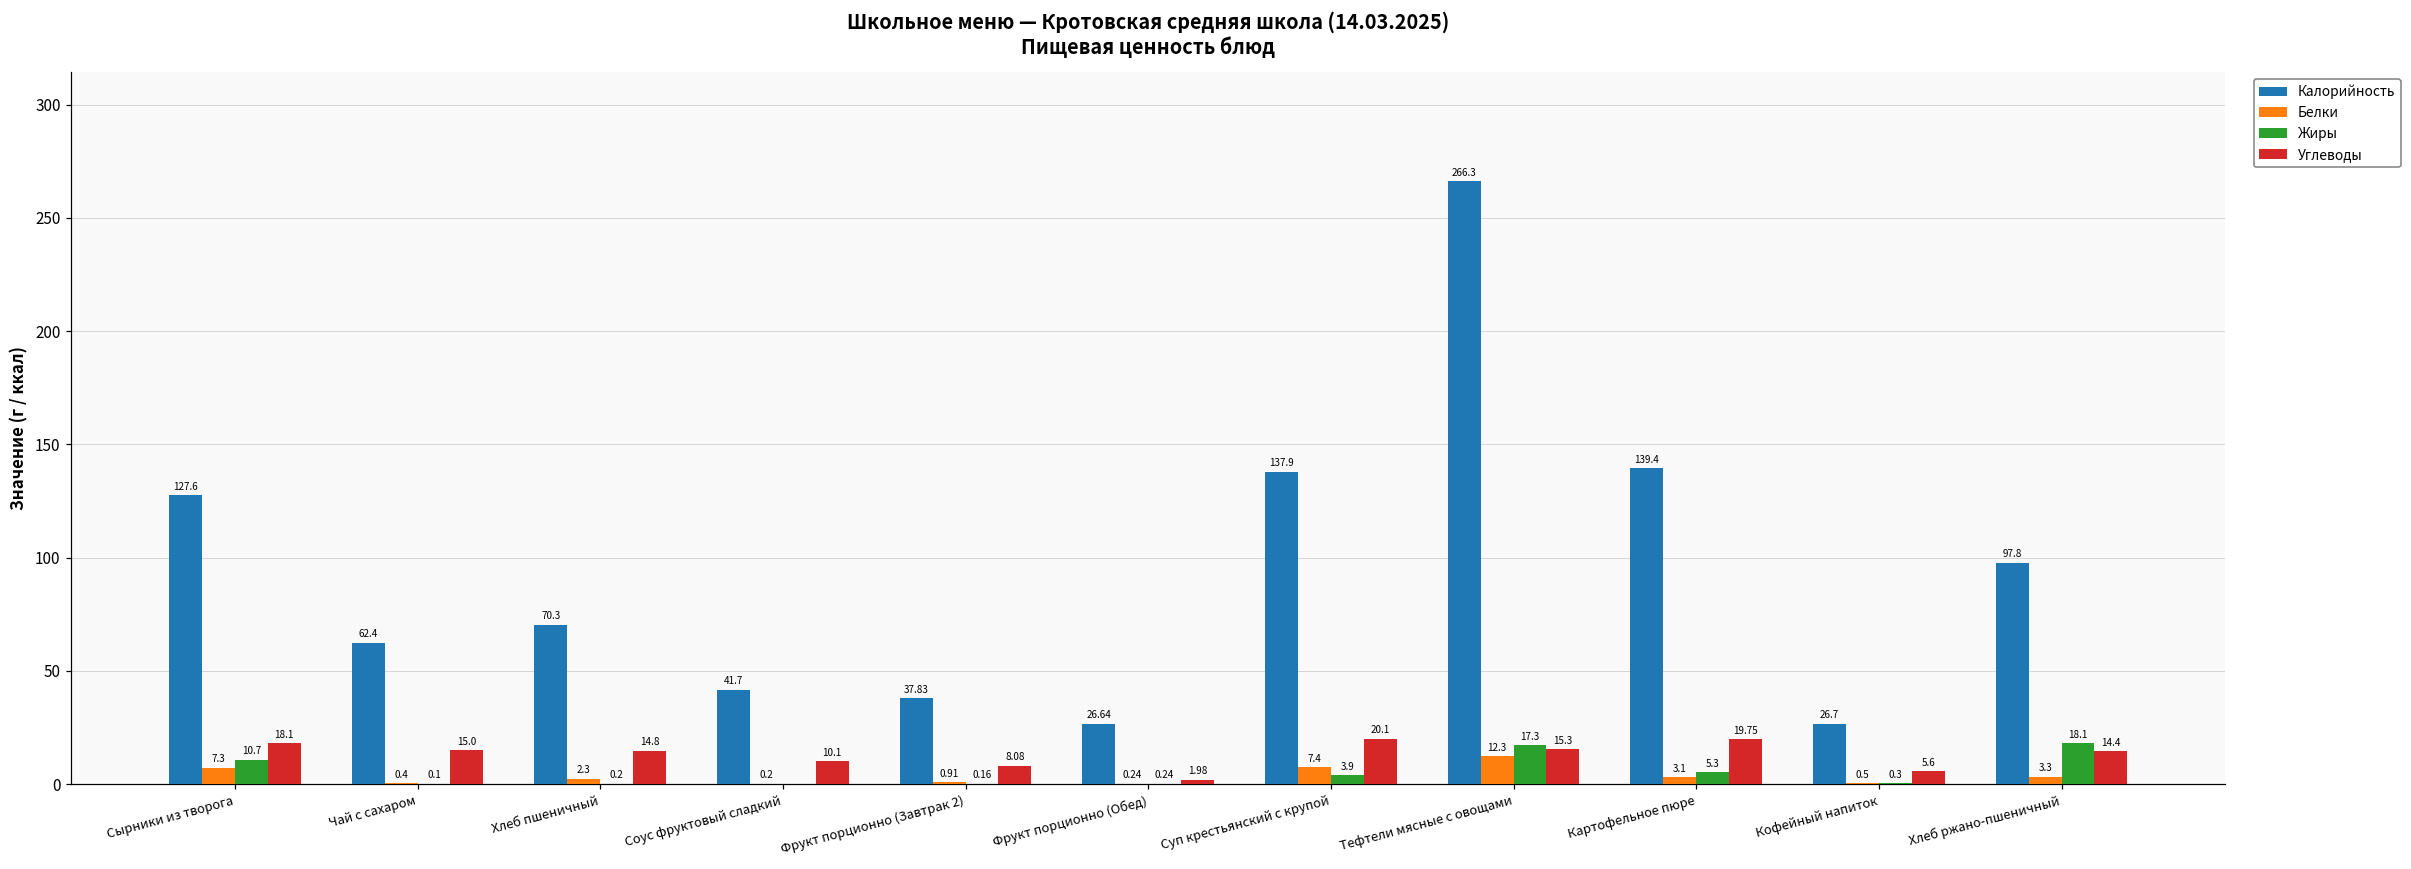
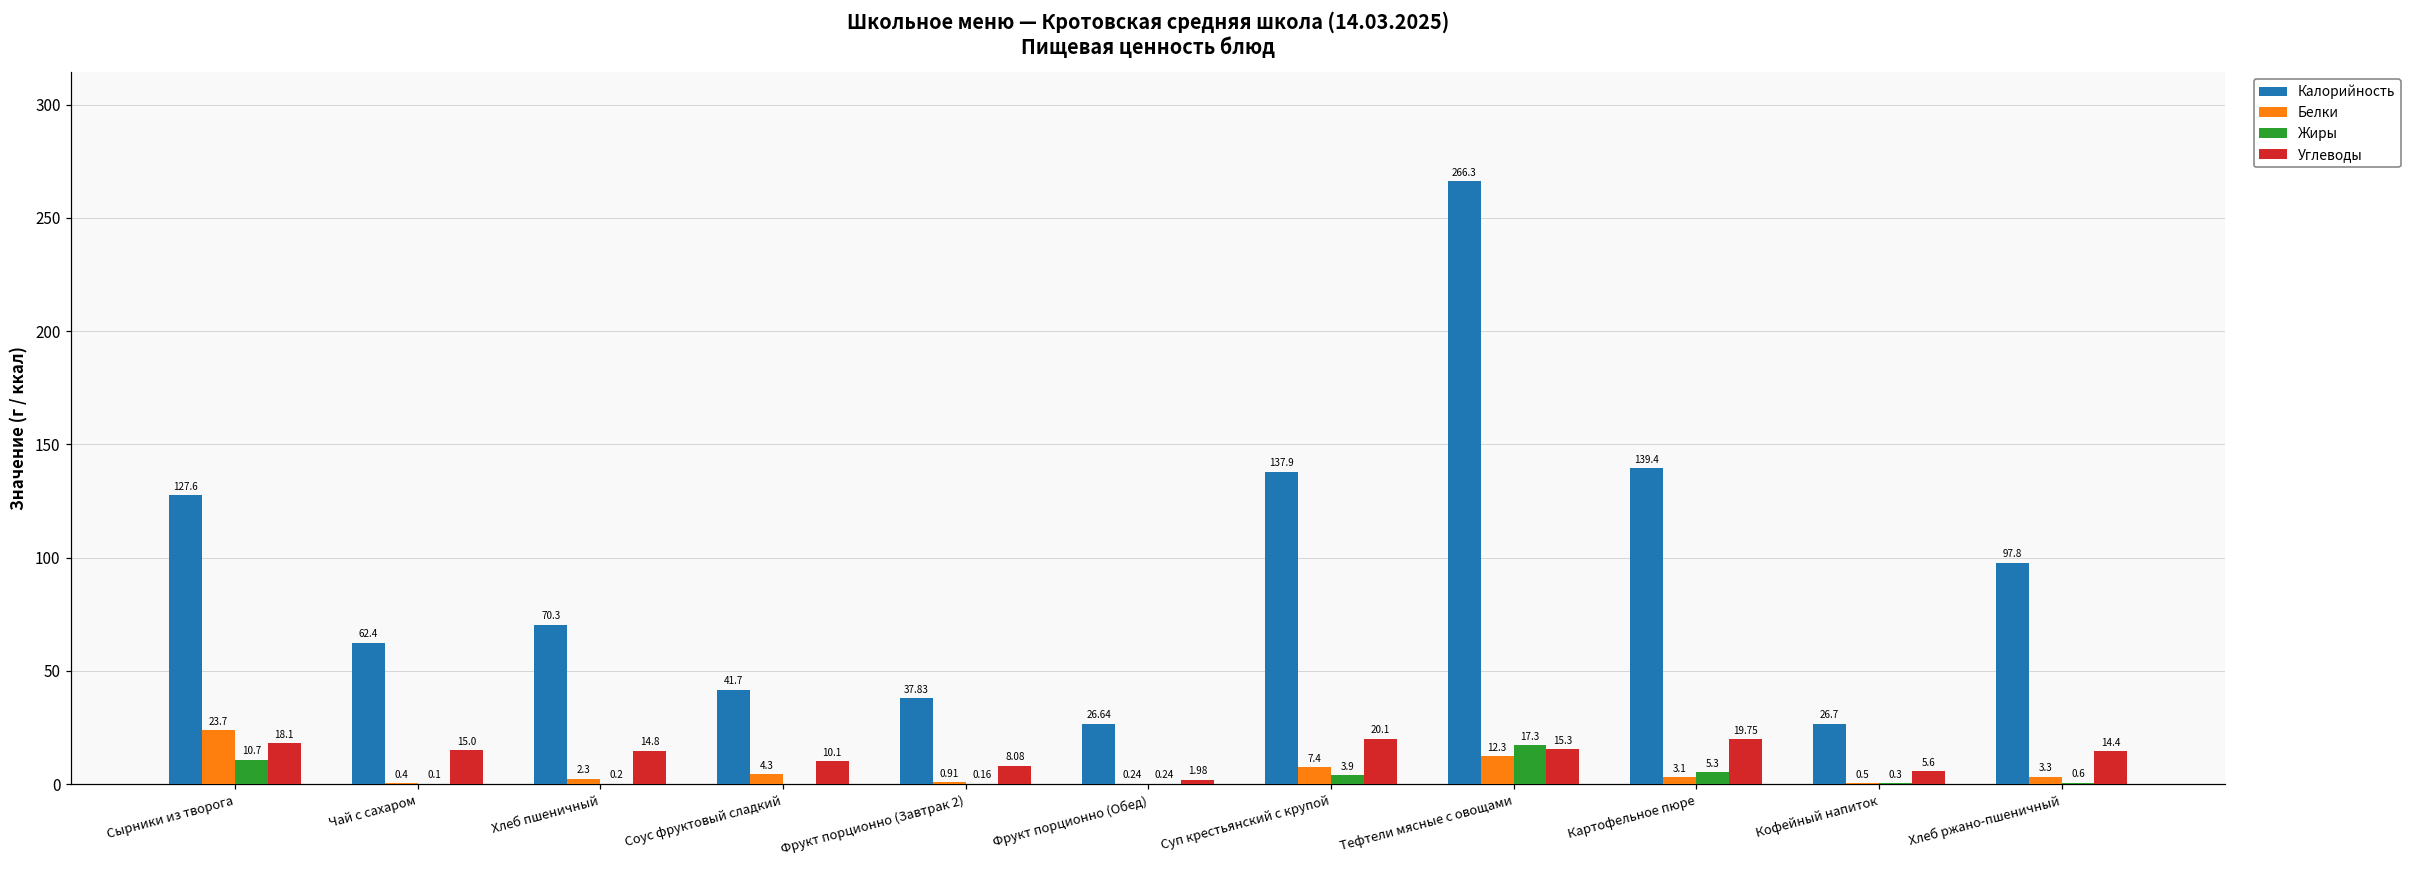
Белки, Сырники из творога: 7.3 -> 23.7
Белки, Соус фруктовый сладкий: 0.2 -> 4.3
Жиры, Хлеб ржано-пшеничный: 18.1 -> 0.6
